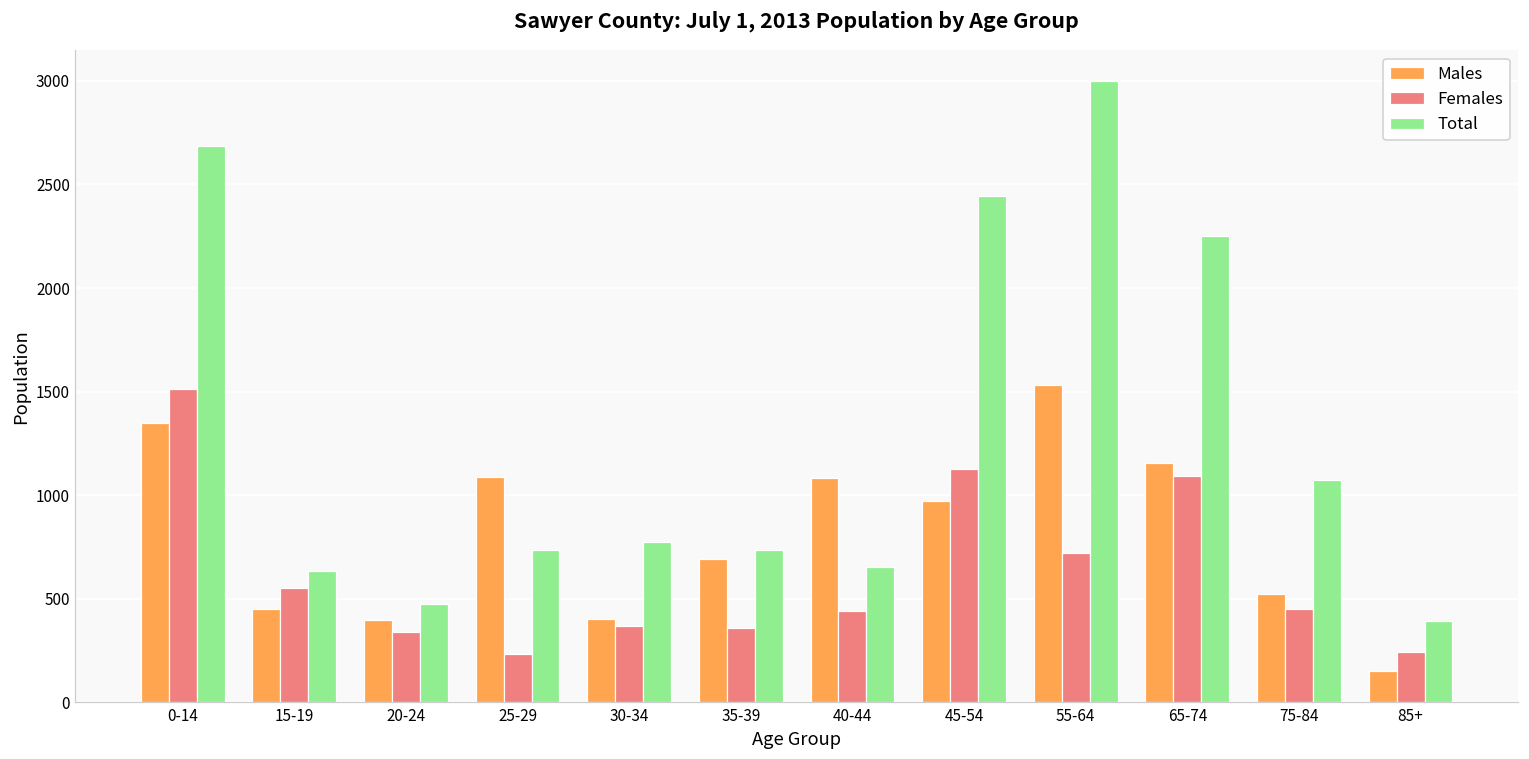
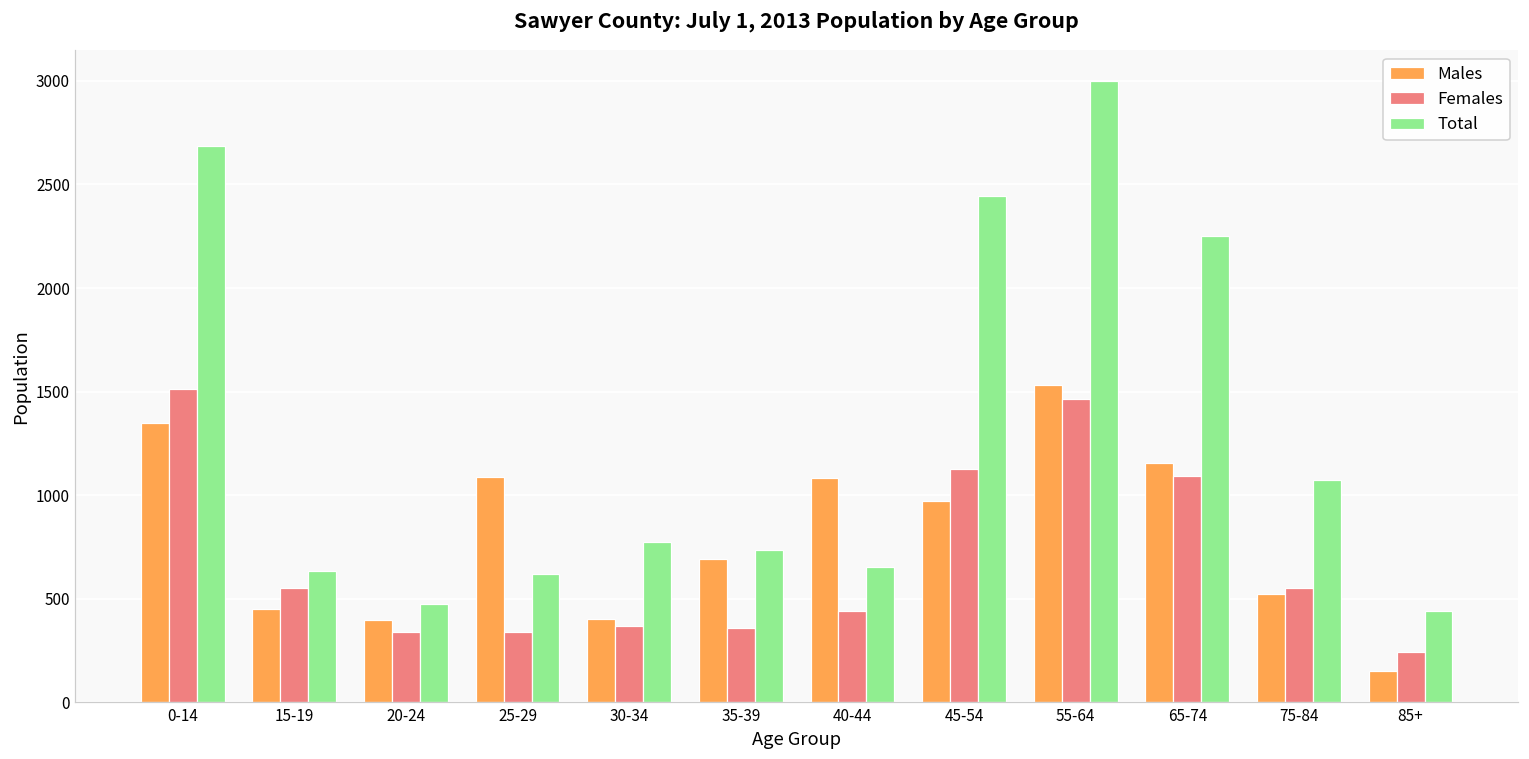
Females, 25-29: 230 -> 340
Total, 25-29: 730 -> 620
Females, 55-64: 720 -> 1460
Females, 75-84: 450 -> 550
Total, 85+: 390 -> 440
